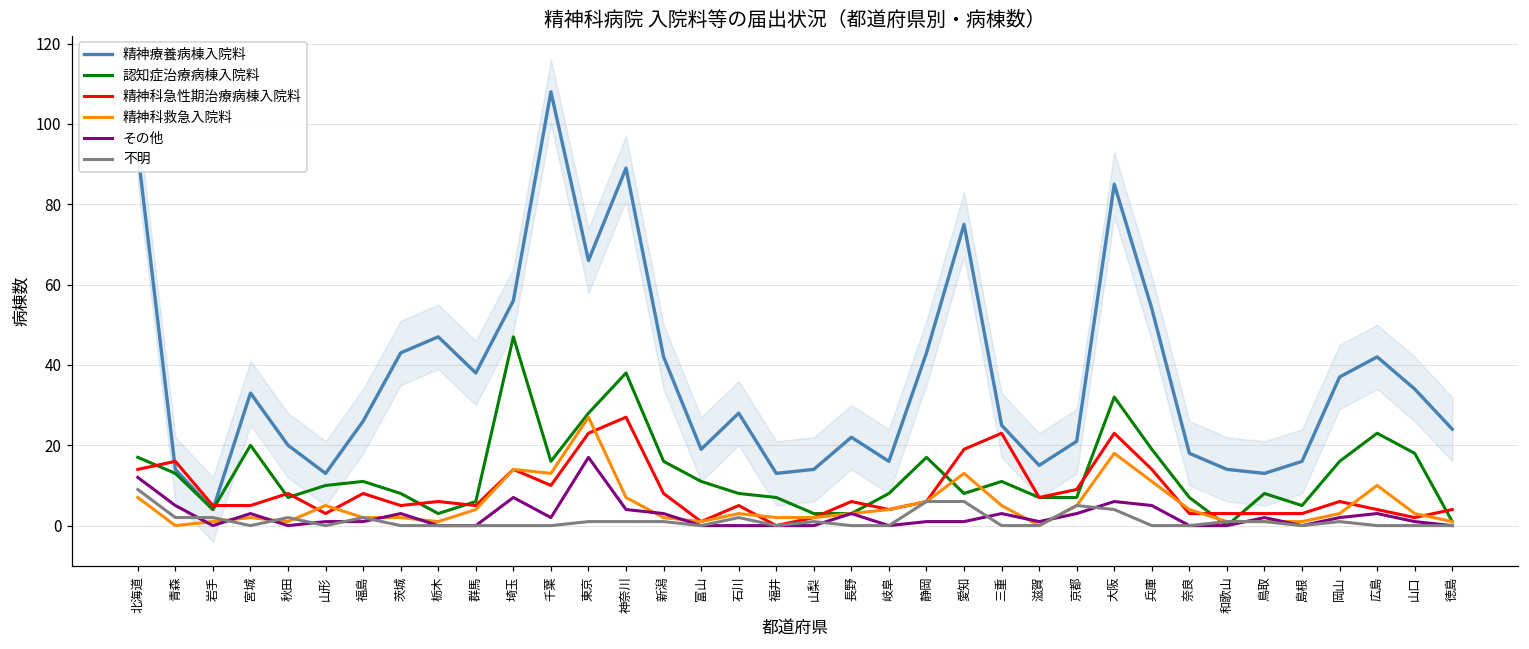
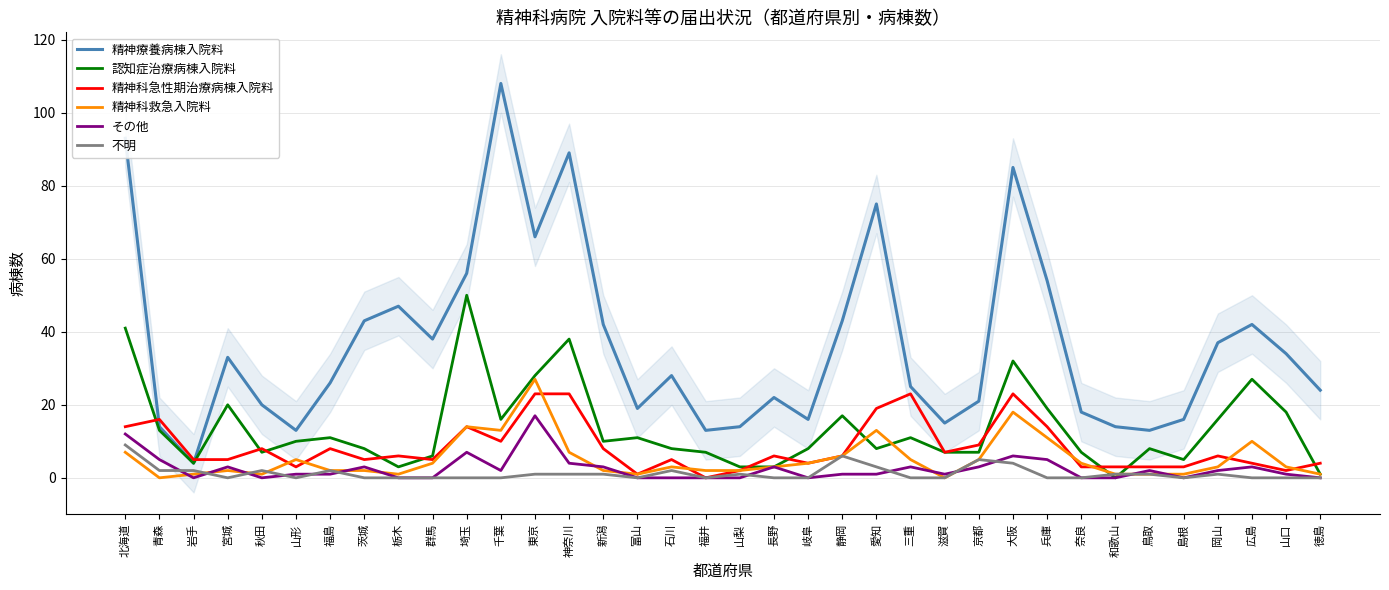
認知症治療病棟入院料, 北海道: 17 -> 41
認知症治療病棟入院料, 埼玉: 47 -> 50
精神科急性期治療病棟入院料, 神奈川: 27 -> 23
認知症治療病棟入院料, 新潟: 16 -> 10
不明, 愛知: 6 -> 3
認知症治療病棟入院料, 広島: 23 -> 27
